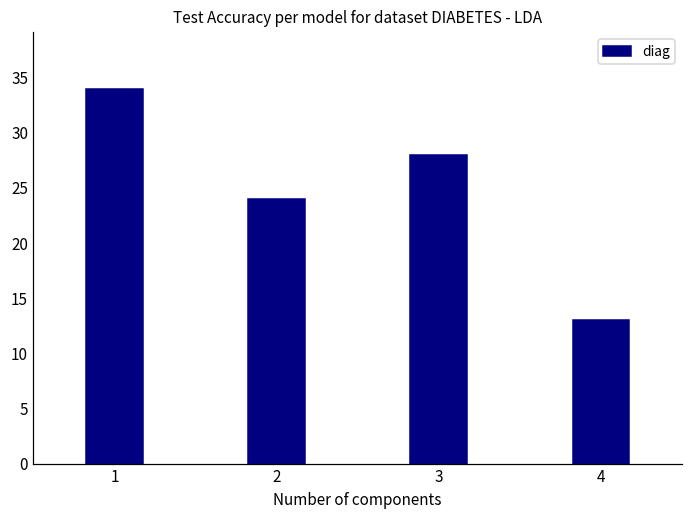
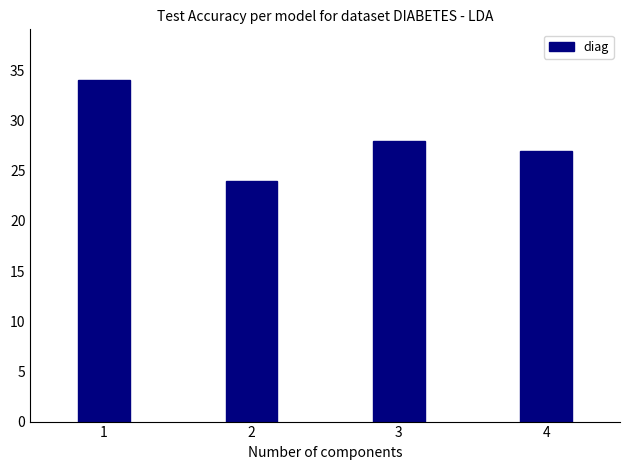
4: 13 -> 27
